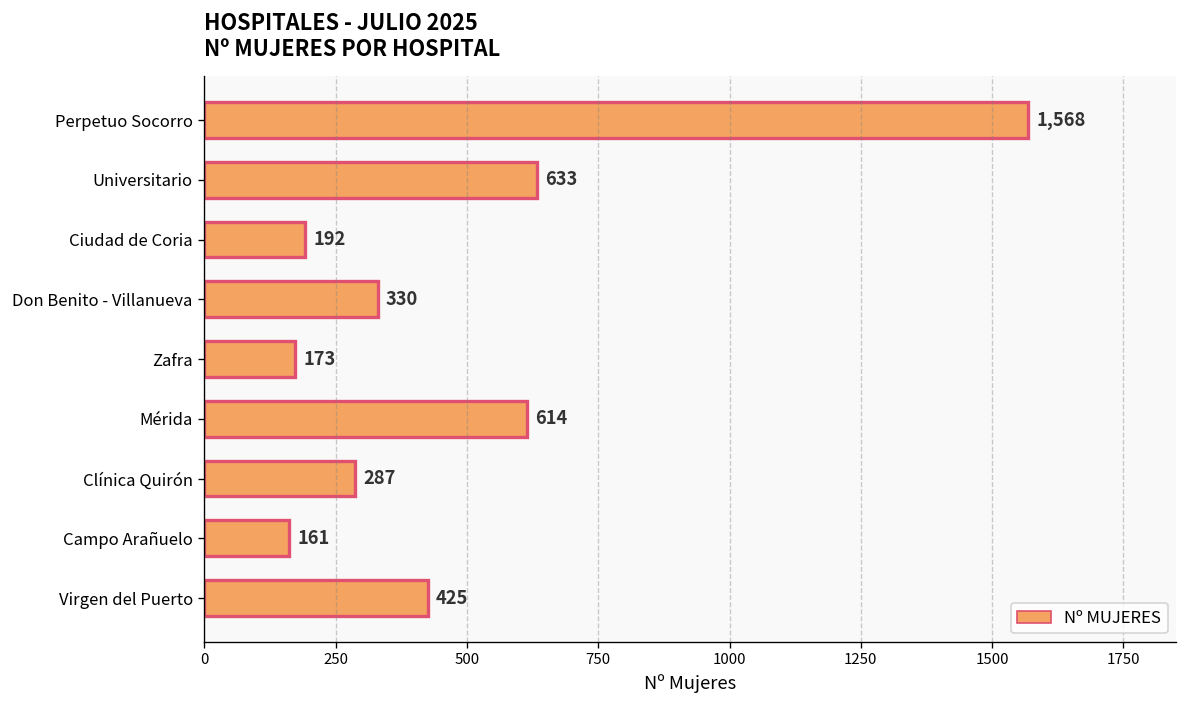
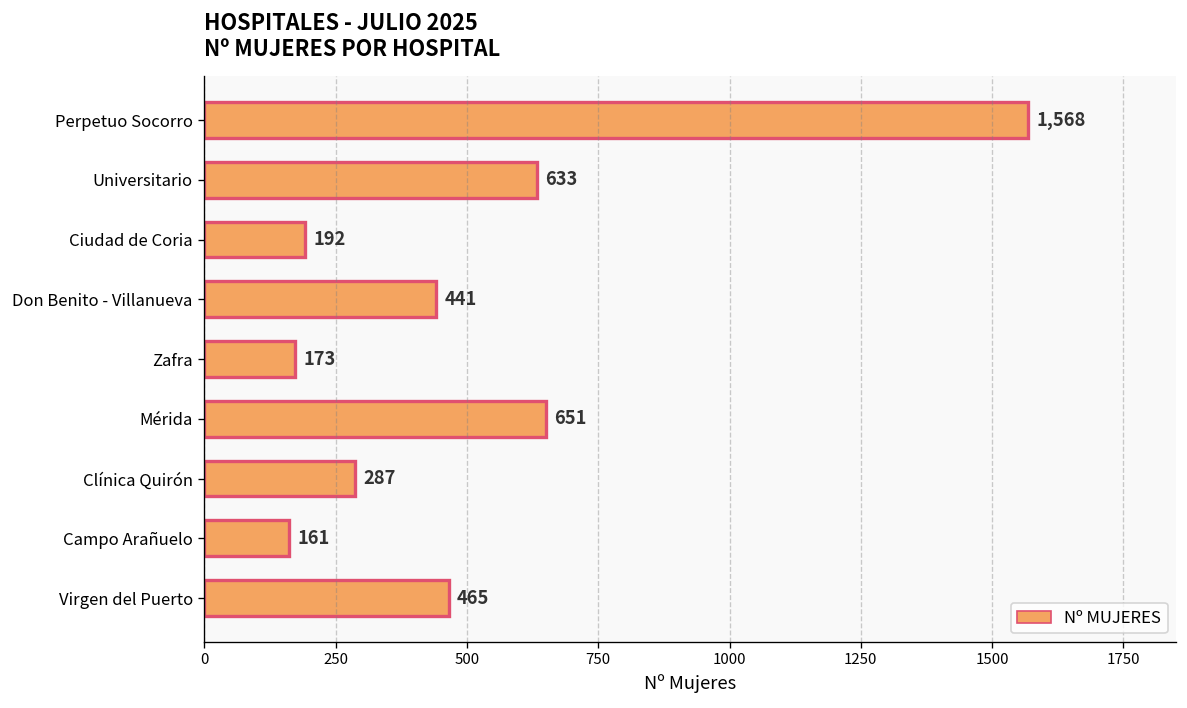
Don Benito - Villanueva: 330 -> 441
Mérida: 614 -> 651
Virgen del Puerto: 425 -> 465
